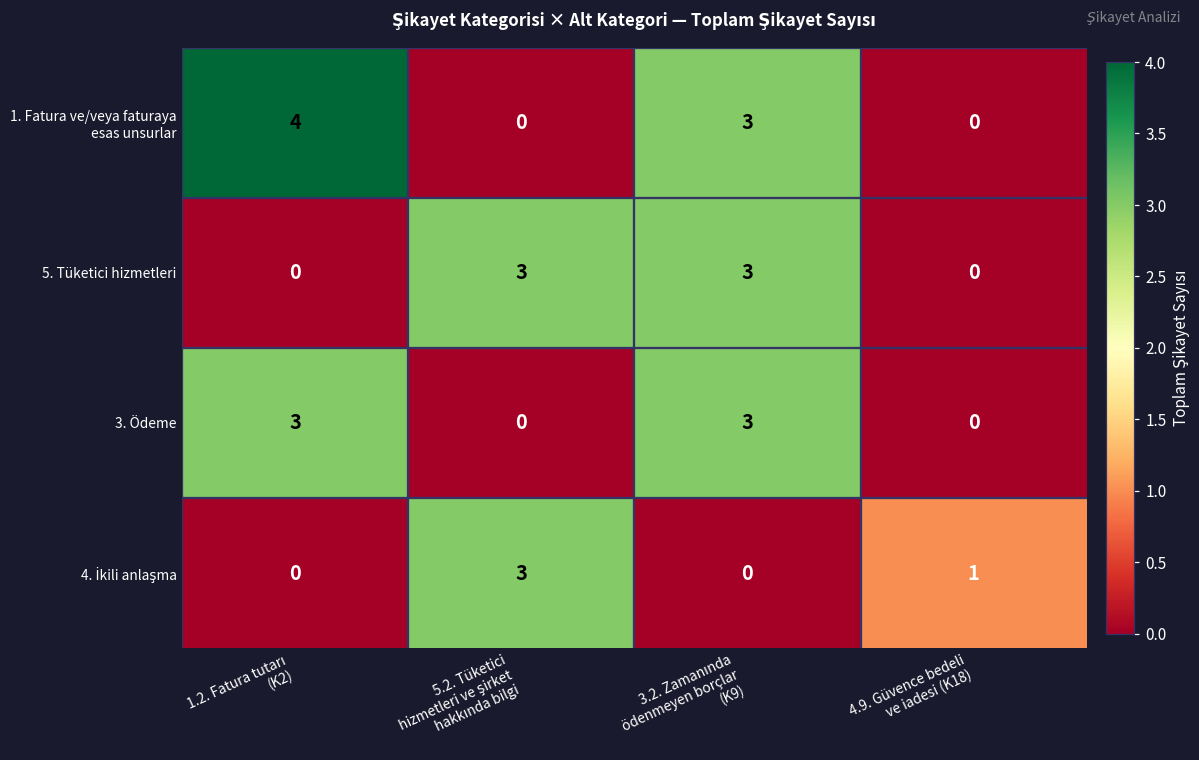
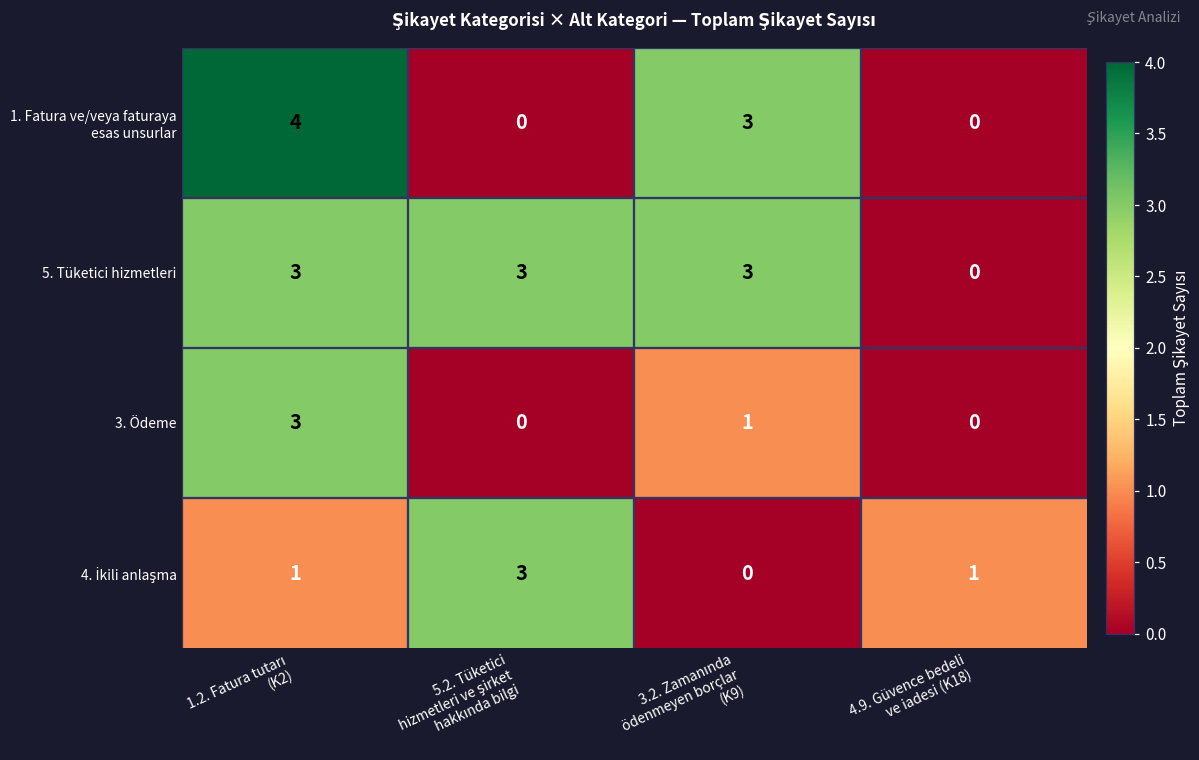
5. Tüketici hizmetleri, 1.2. Fatura tutarı (K2): 0 -> 3
3. Ödeme, 3.2. Zamanında ödenmeyen borçlar (K9): 3 -> 1
4. İkili anlaşma, 1.2. Fatura tutarı (K2): 0 -> 1
